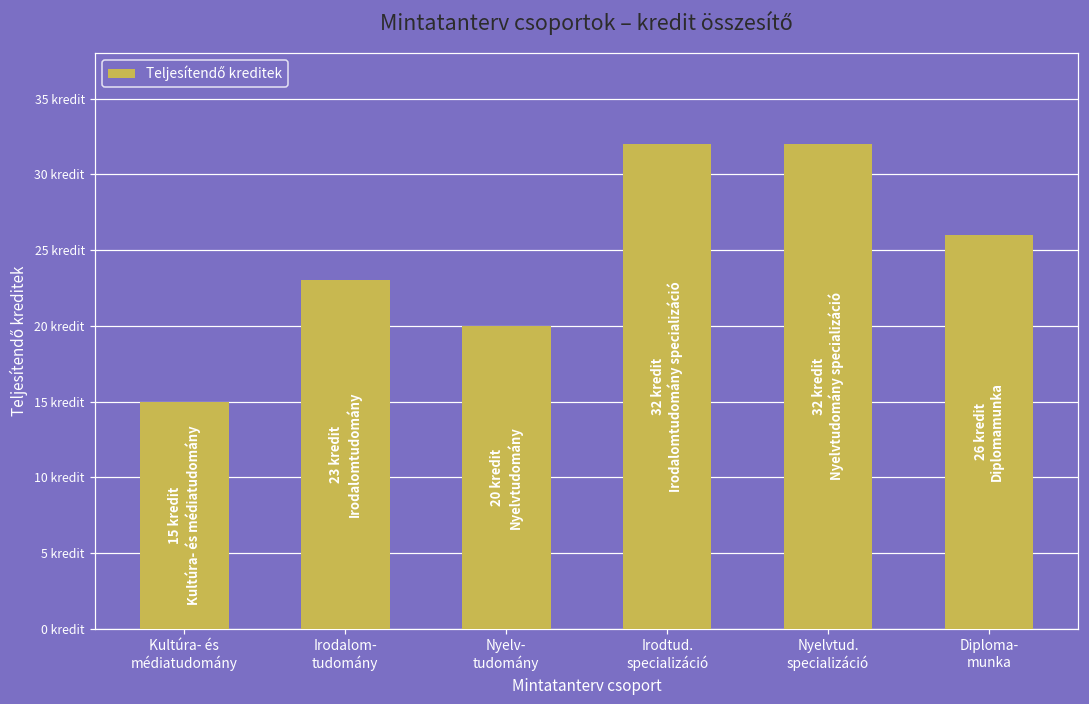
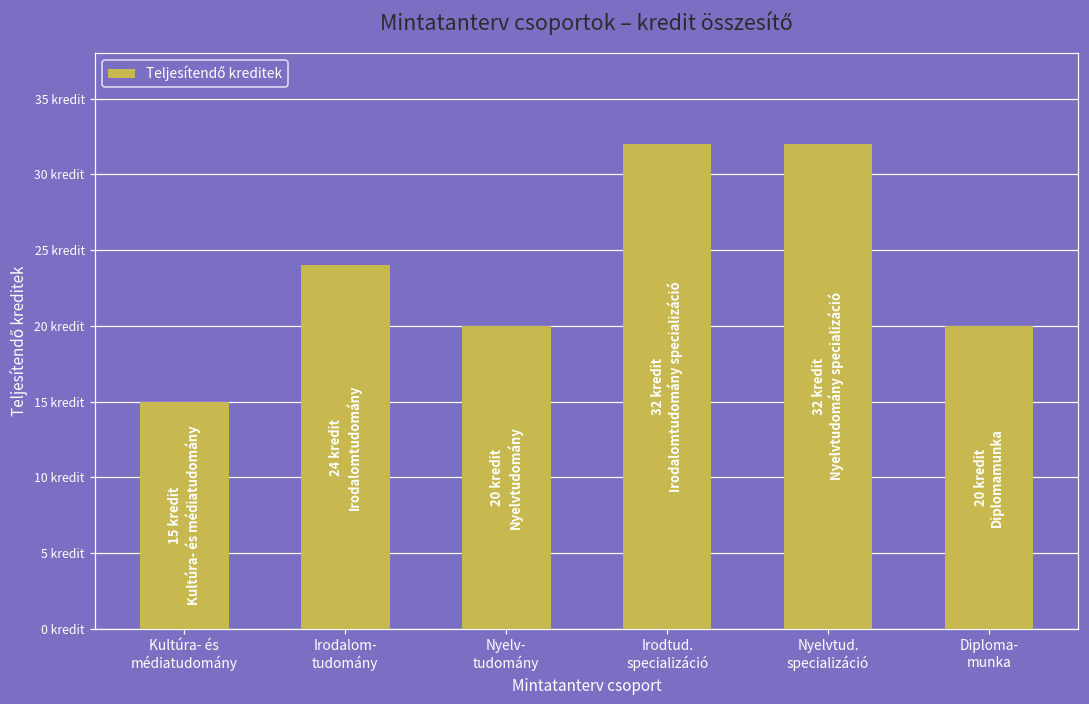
Irodalom- tudomány: 23 -> 24
Diploma- munka: 26 -> 20
